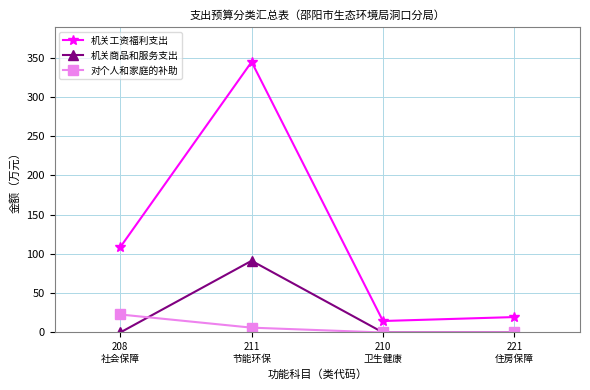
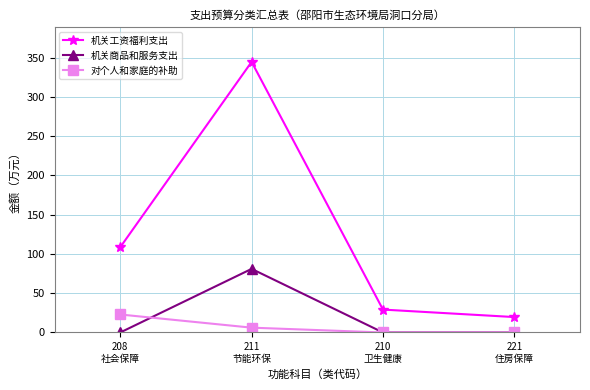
机关商品和服务支出, 211 节能环保: 90 -> 80
机关工资福利支出, 210 卫生健康: 10 -> 30
